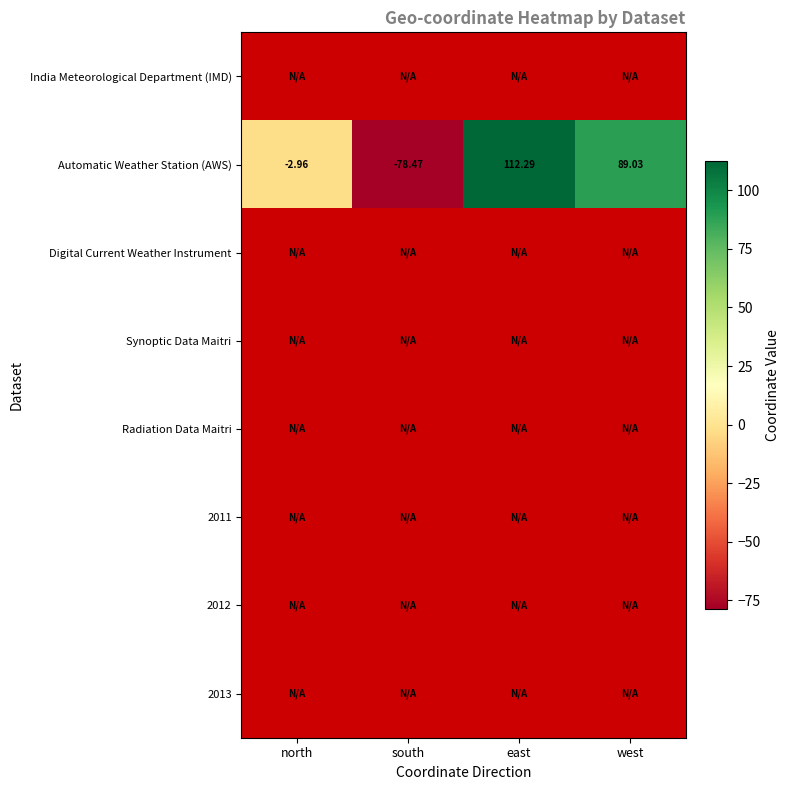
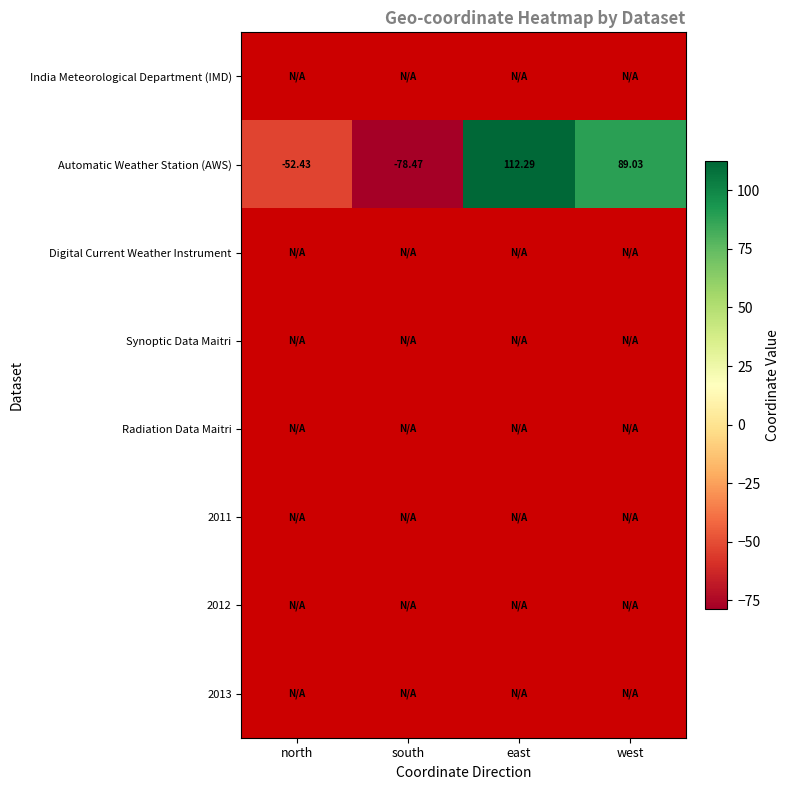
Automatic Weather Station (AWS), north: -2.96 -> -52.43
